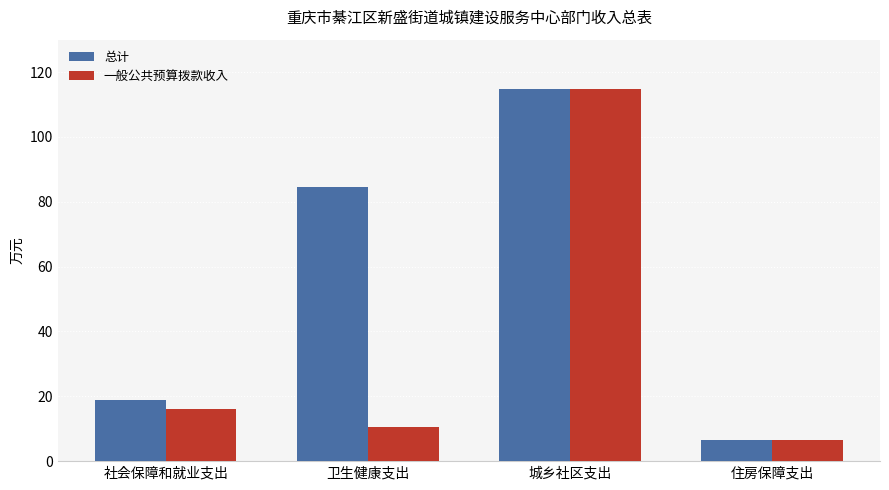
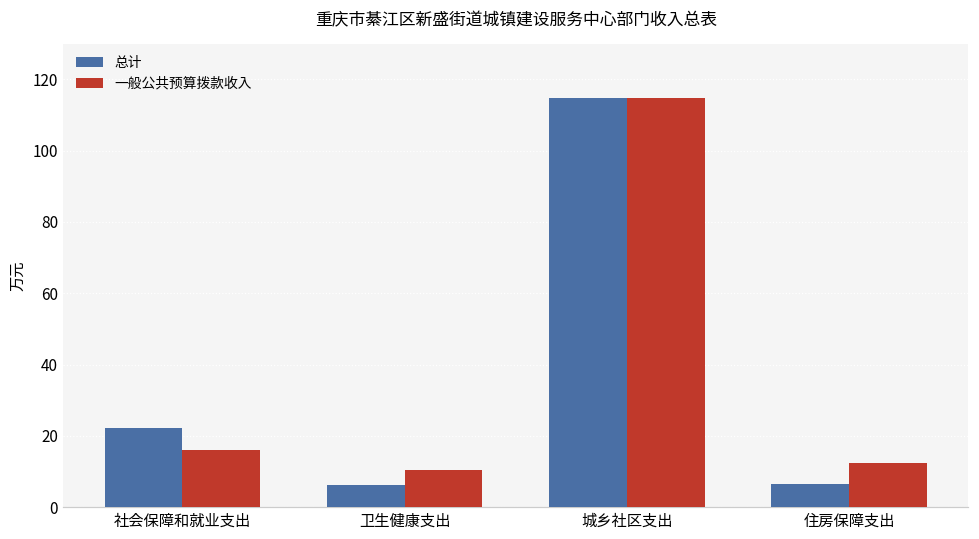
总计, 社会保障和就业支出: 19 -> 22
总计, 卫生健康支出: 85 -> 6
一般公共预算拨款收入, 住房保障支出: 6 -> 12
